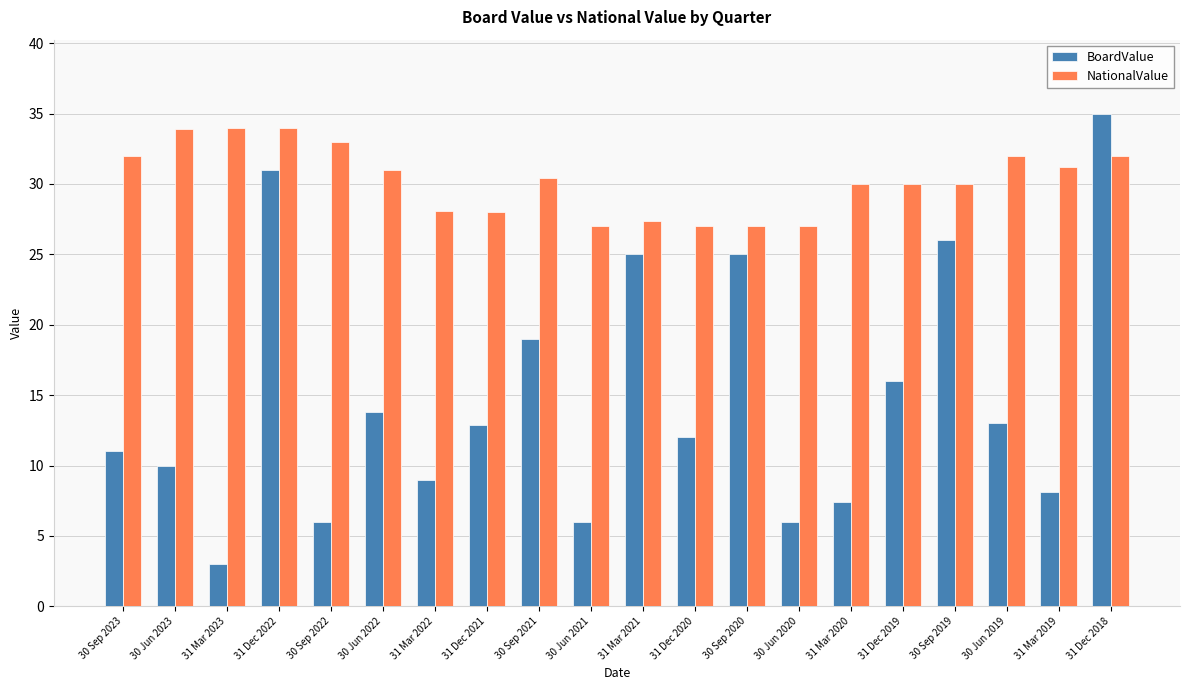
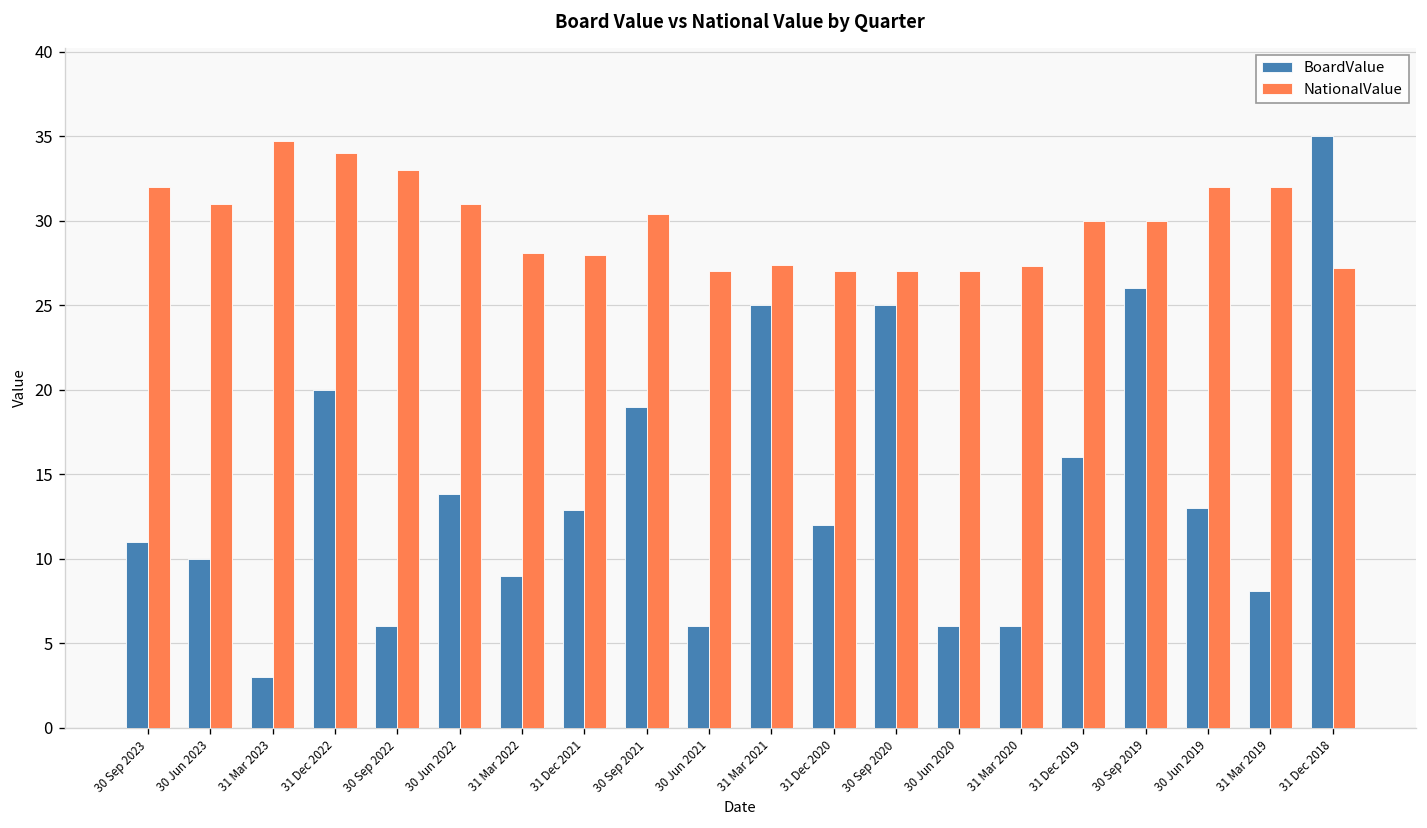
NationalValue, 30 Jun 2023: 33.9 -> 31.0
NationalValue, 31 Mar 2023: 34.0 -> 34.7
BoardValue, 31 Dec 2022: 31 -> 20
BoardValue, 31 Mar 2020: 7.4 -> 6.0
NationalValue, 31 Mar 2020: 30.0 -> 27.3
NationalValue, 31 Mar 2019: 31.2 -> 32.0
NationalValue, 31 Dec 2018: 32.0 -> 27.2
